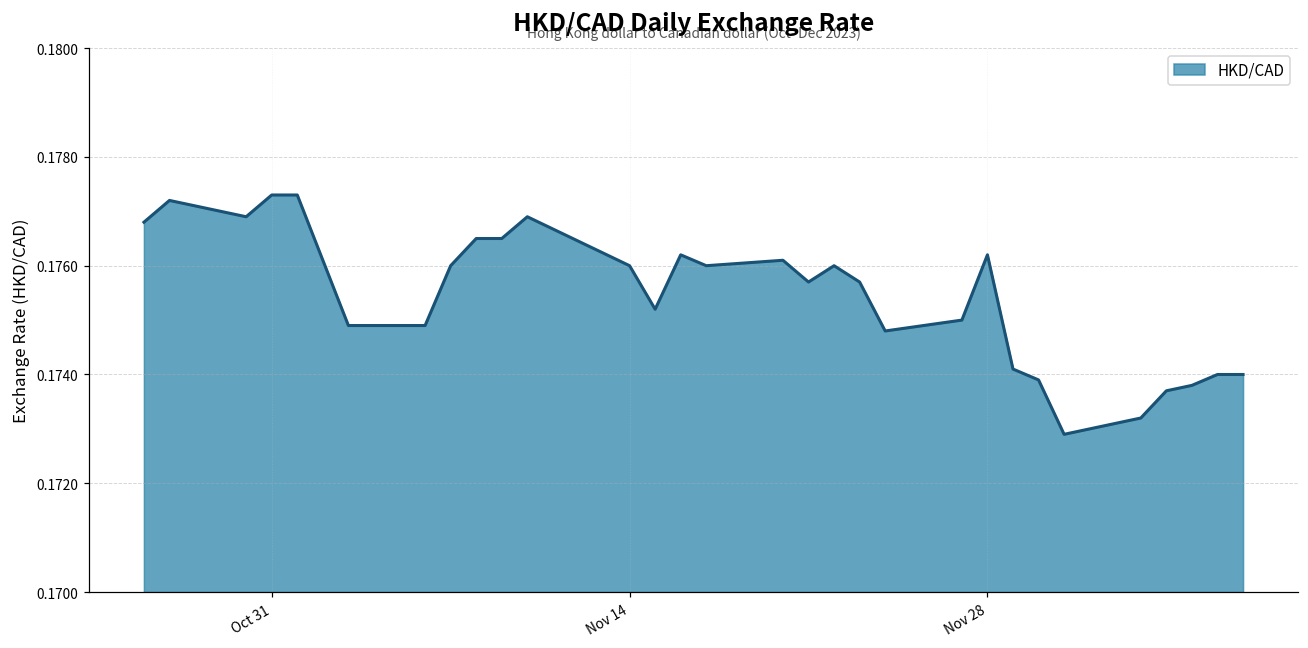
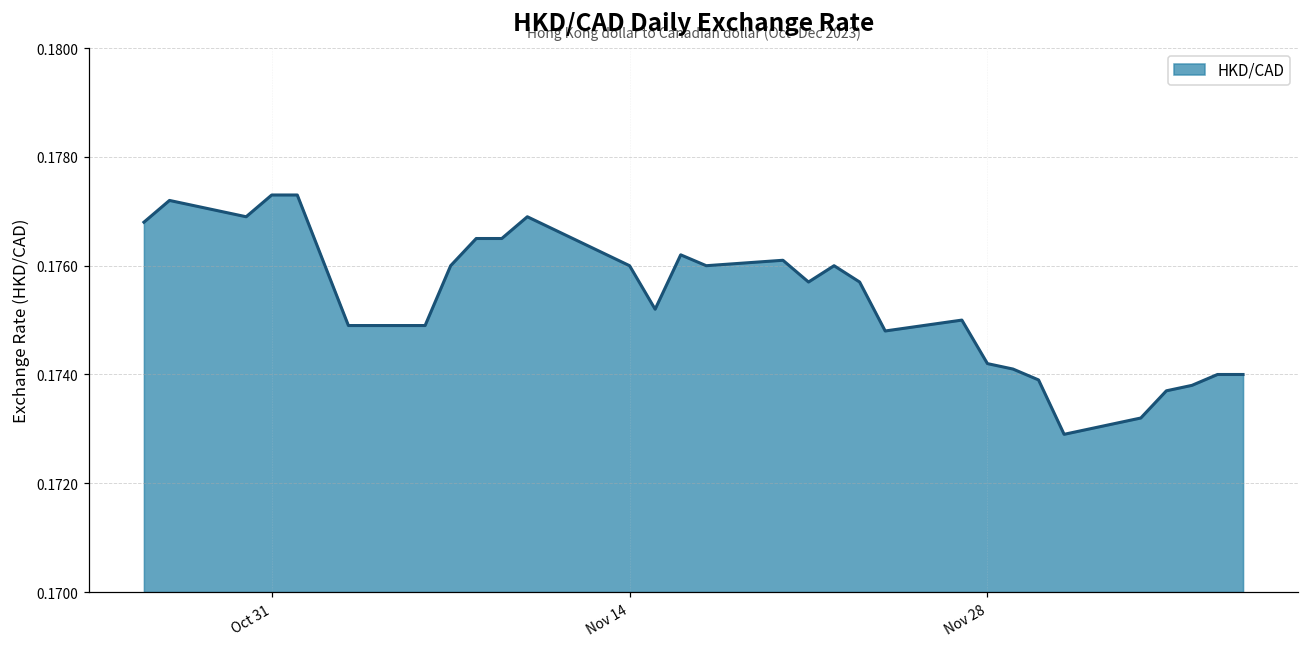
Nov 28: 0.1762 -> 0.1742
